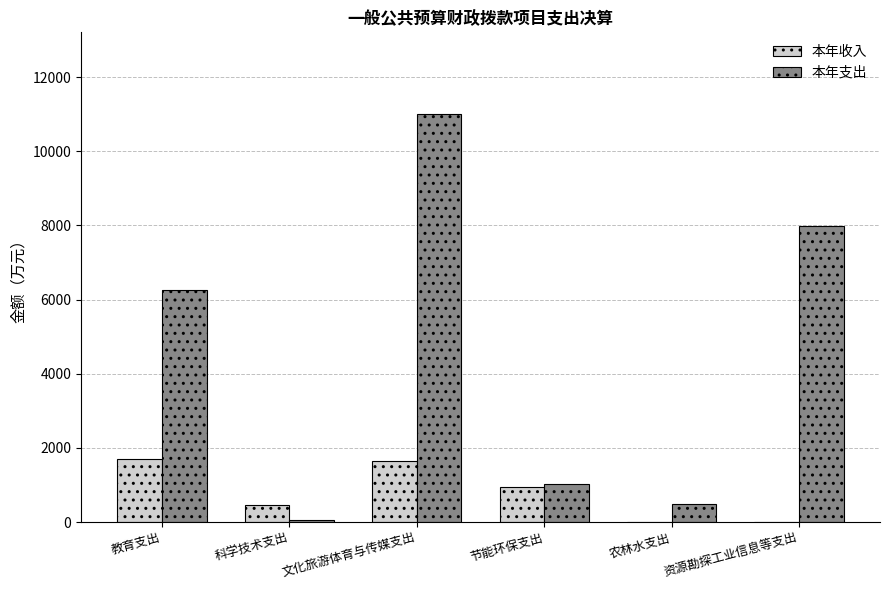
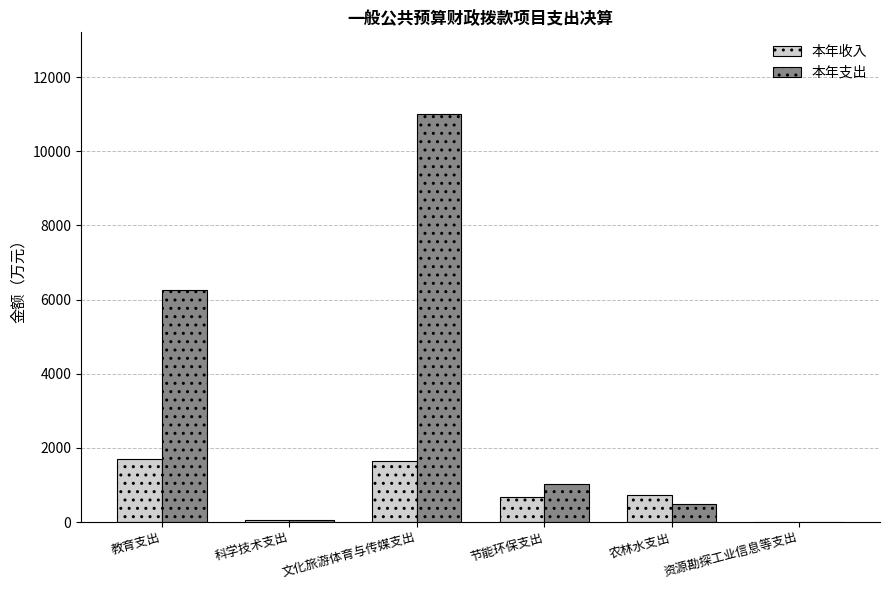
本年收入, 科学技术支出: 500 -> 100
本年收入, 节能环保支出: 900 -> 700
本年收入, 农林水支出: 0 -> 700
本年支出, 资源勘探工业信息等支出: 8000 -> 0
